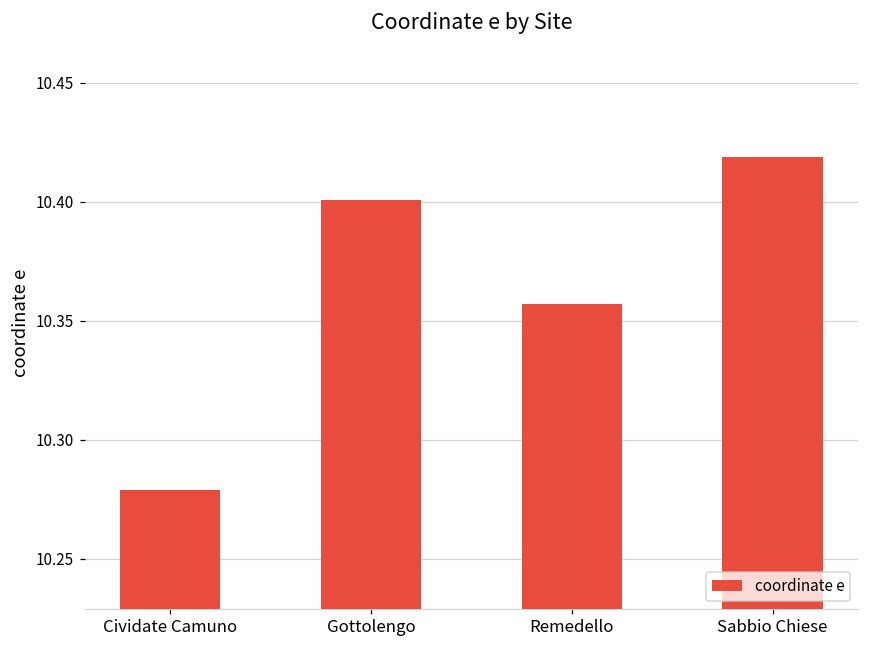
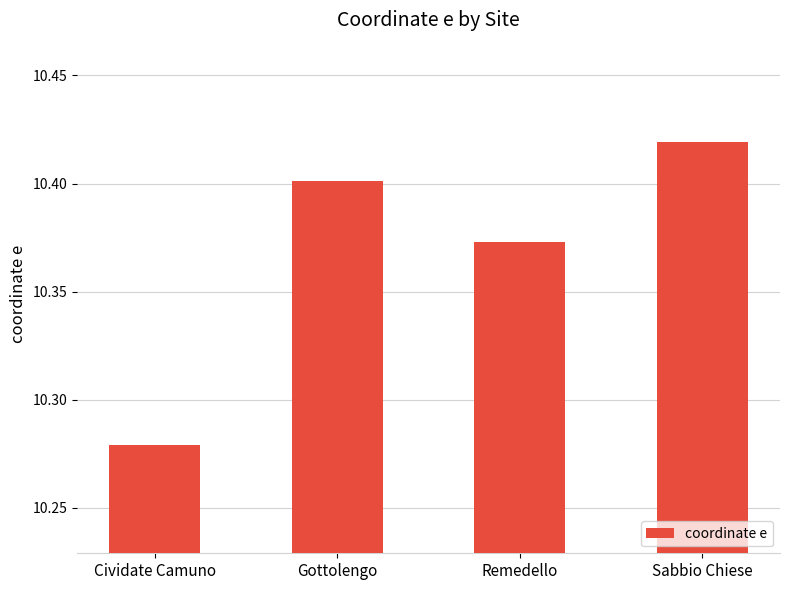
Remedello: 10.357 -> 10.373
